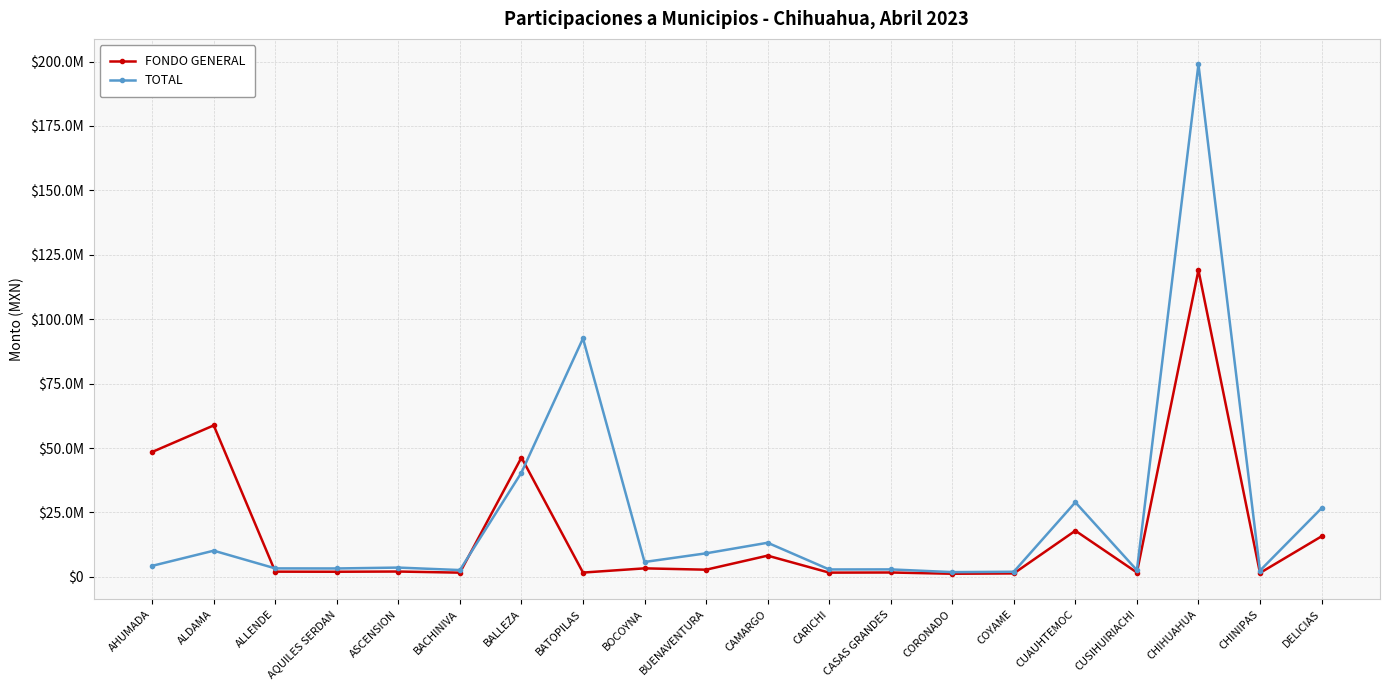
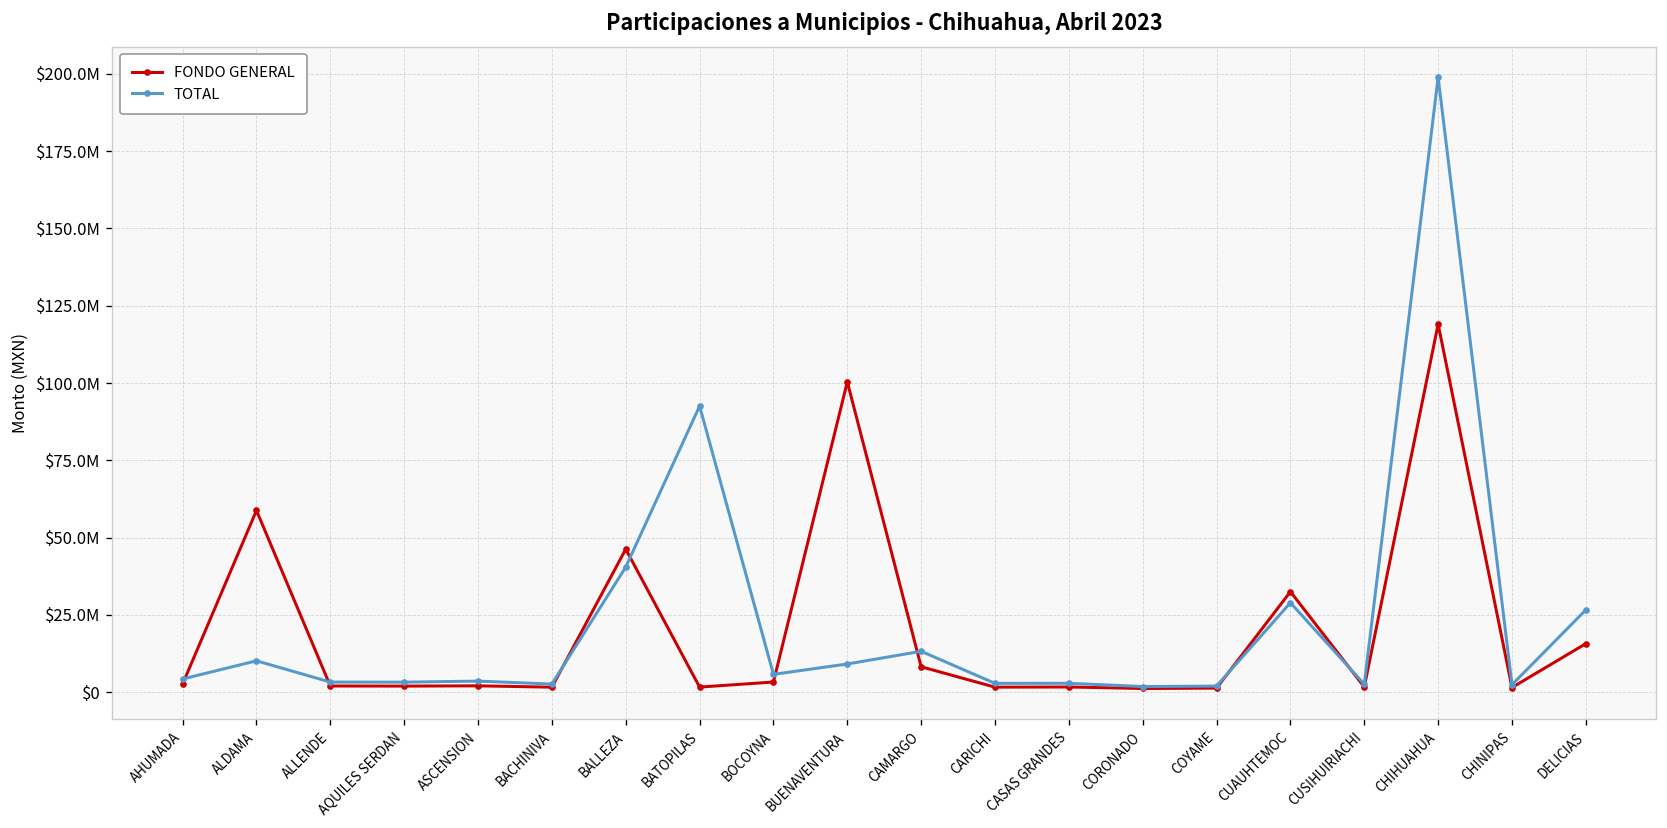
FONDO GENERAL, AHUMADA: $48000000 -> $3000000
FONDO GENERAL, BUENAVENTURA: $3000000 -> $100000000
FONDO GENERAL, CUAUHTEMOC: $18000000 -> $33000000
